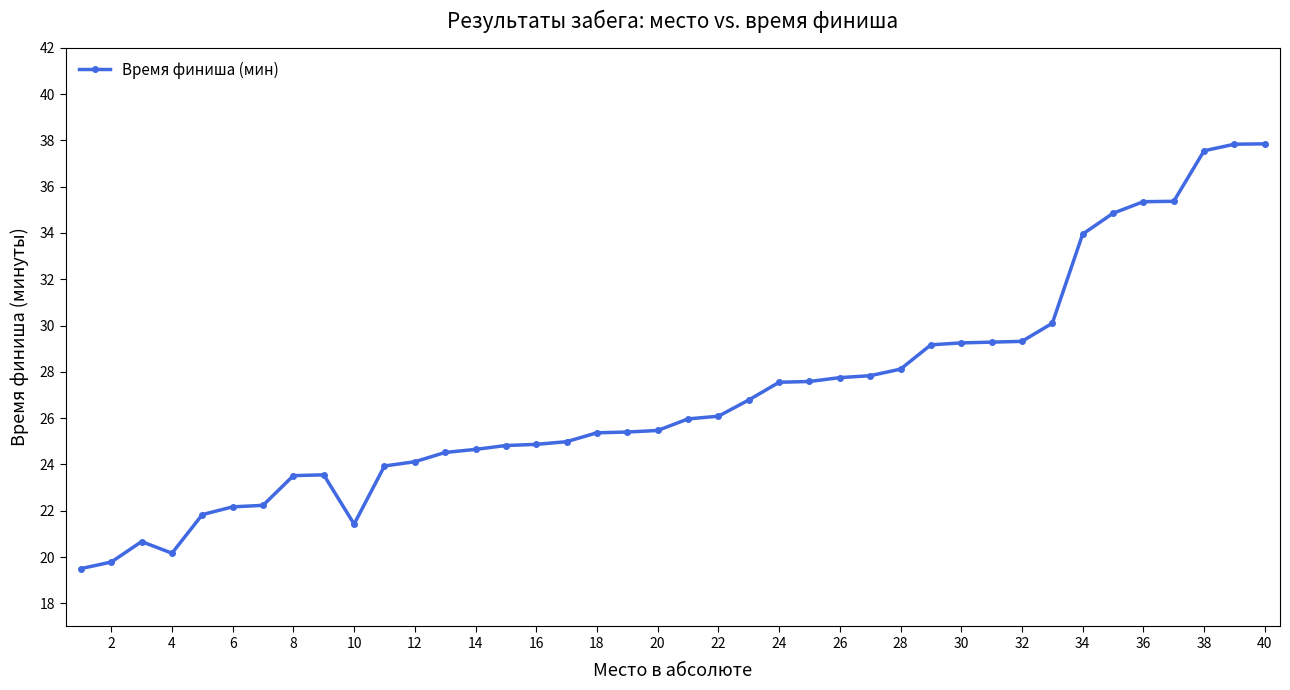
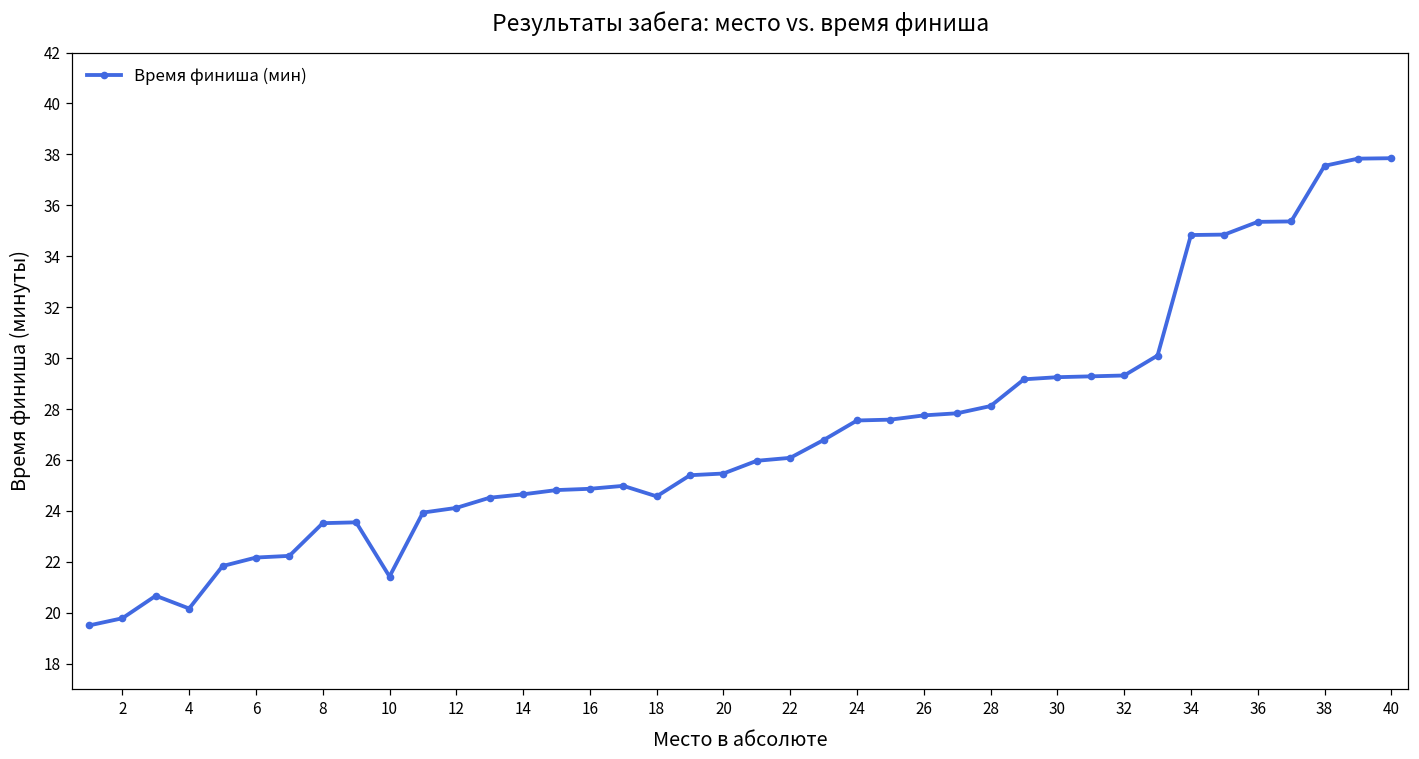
18: 25.4 -> 24.6
34: 34.0 -> 34.8
